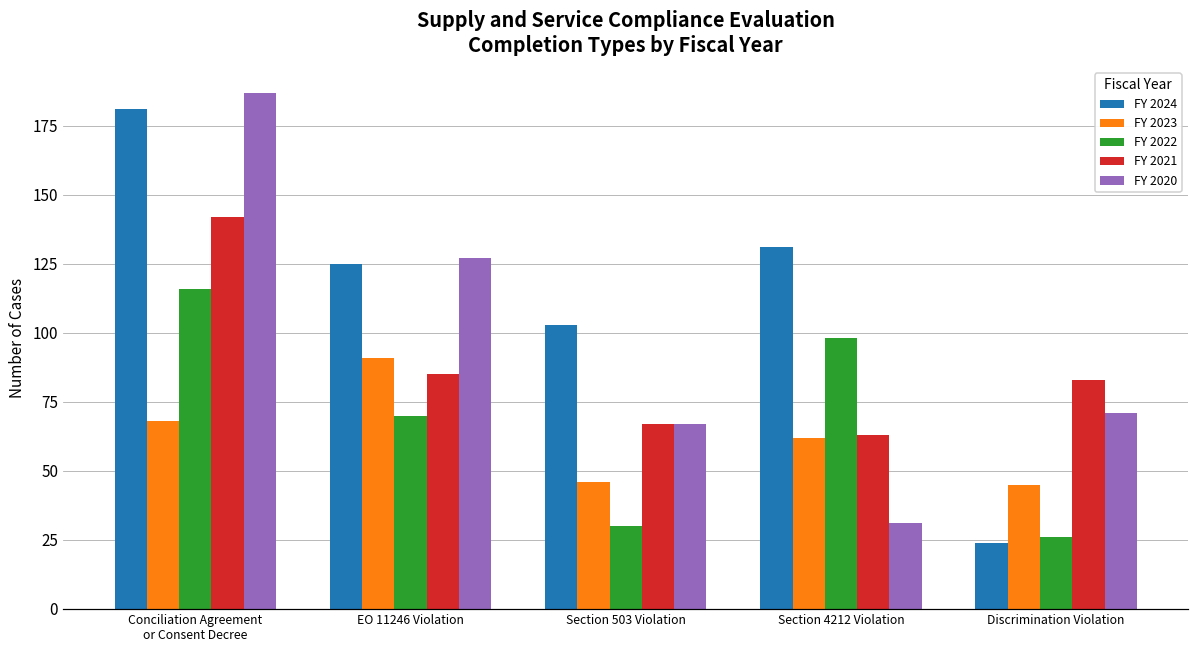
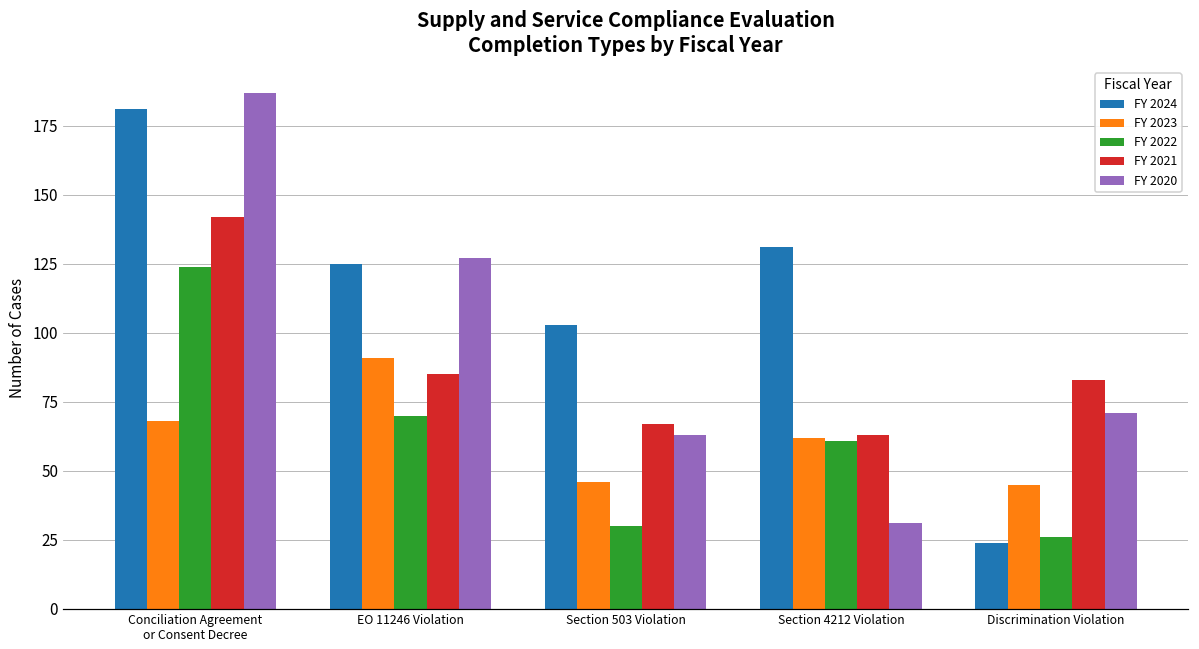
FY 2022, Conciliation Agreement or Consent Decree: 116 -> 124
FY 2020, Section 503 Violation: 67 -> 63
FY 2022, Section 4212 Violation: 98 -> 61
